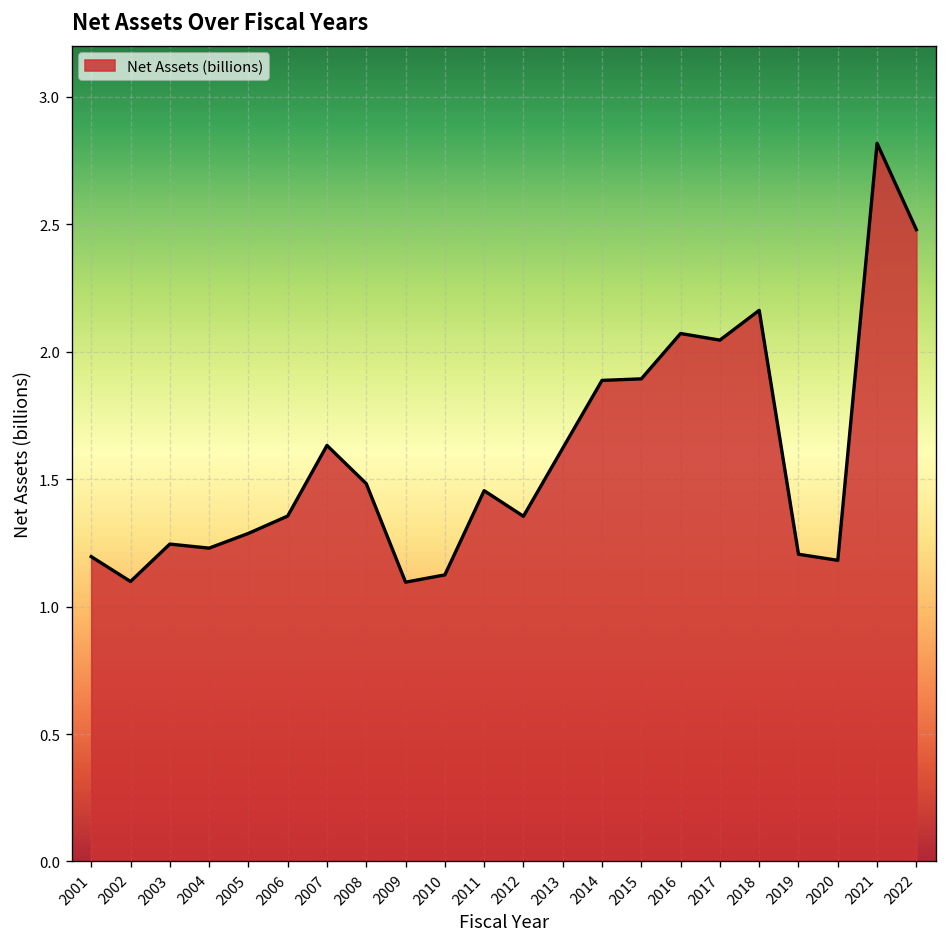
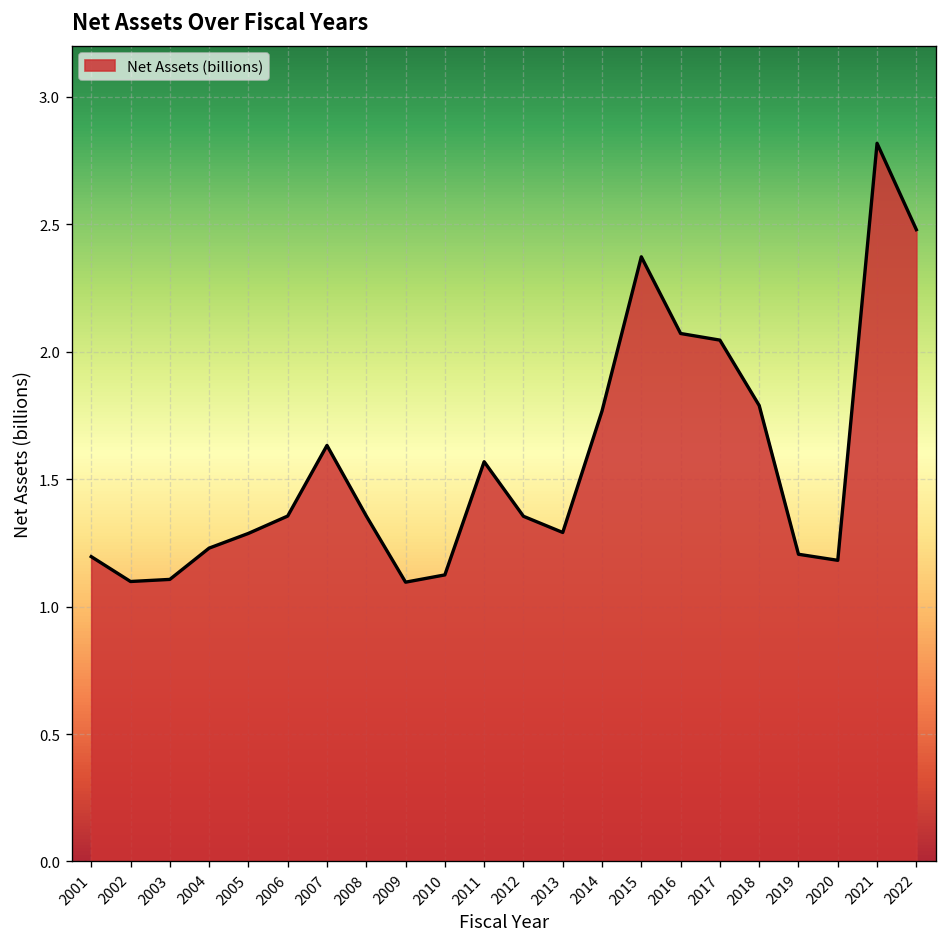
2003: 1.24 -> 1.11
2008: 1.48 -> 1.36
2011: 1.45 -> 1.57
2013: 1.62 -> 1.29
2014: 1.89 -> 1.77
2015: 1.89 -> 2.37
2018: 2.16 -> 1.79
